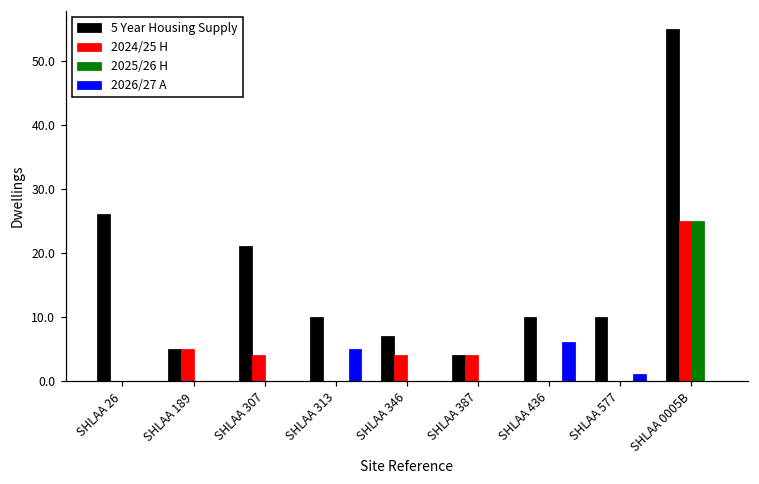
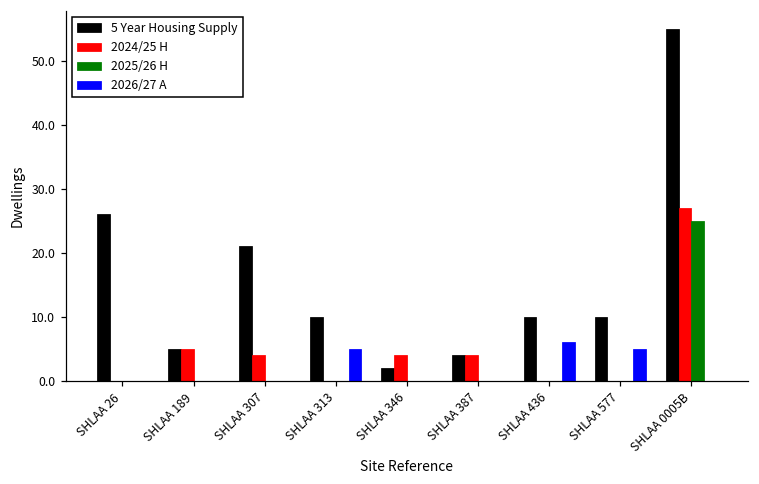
5 Year Housing Supply, SHLAA 346: 7 -> 2
2026/27 A, SHLAA 577: 1 -> 5
2024/25 H, SHLAA 0005B: 25 -> 27
